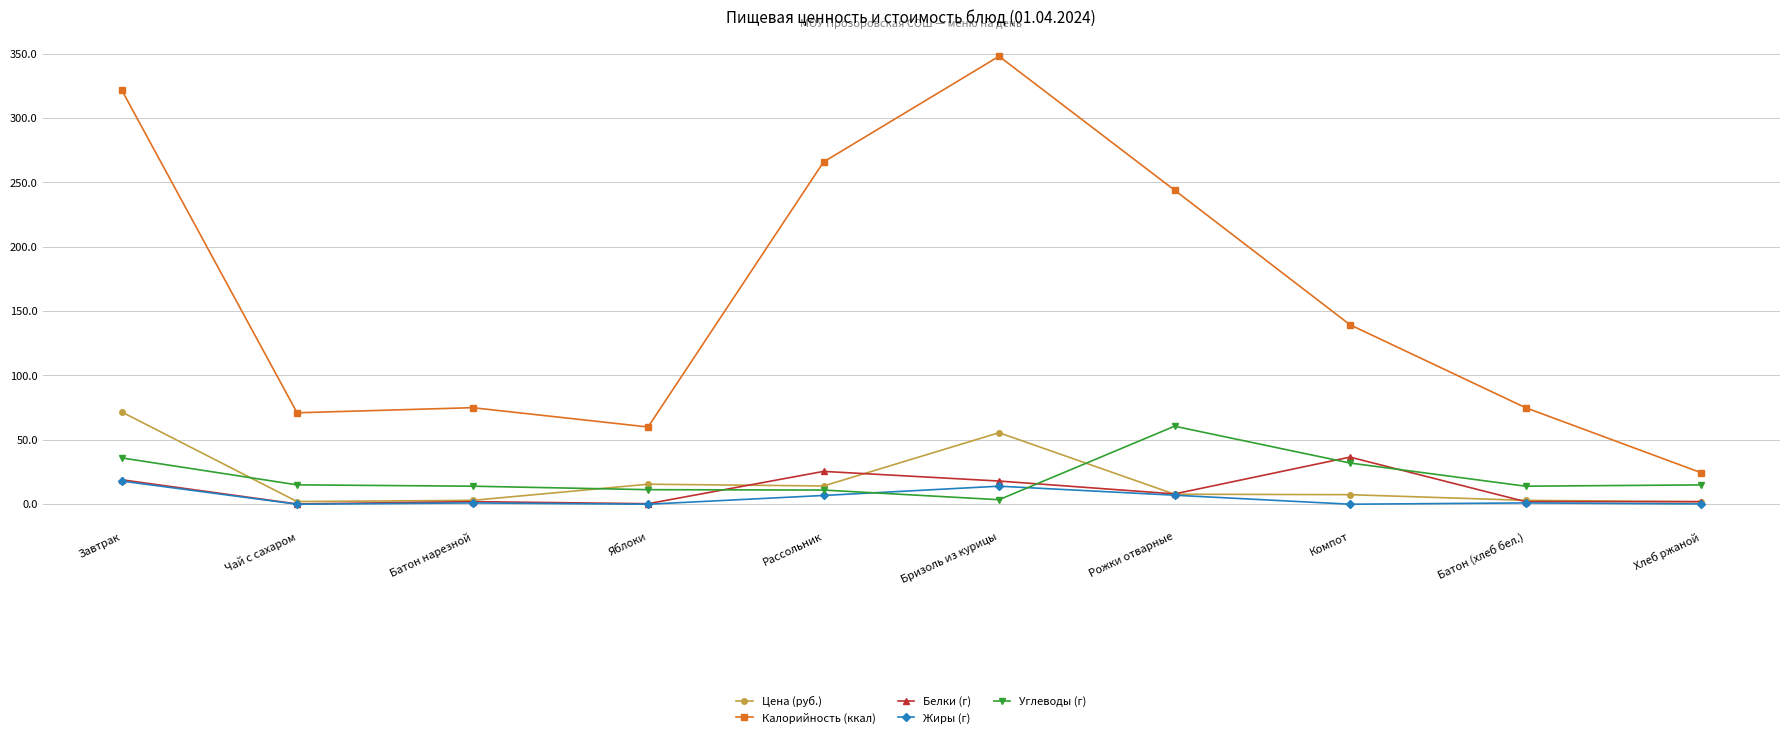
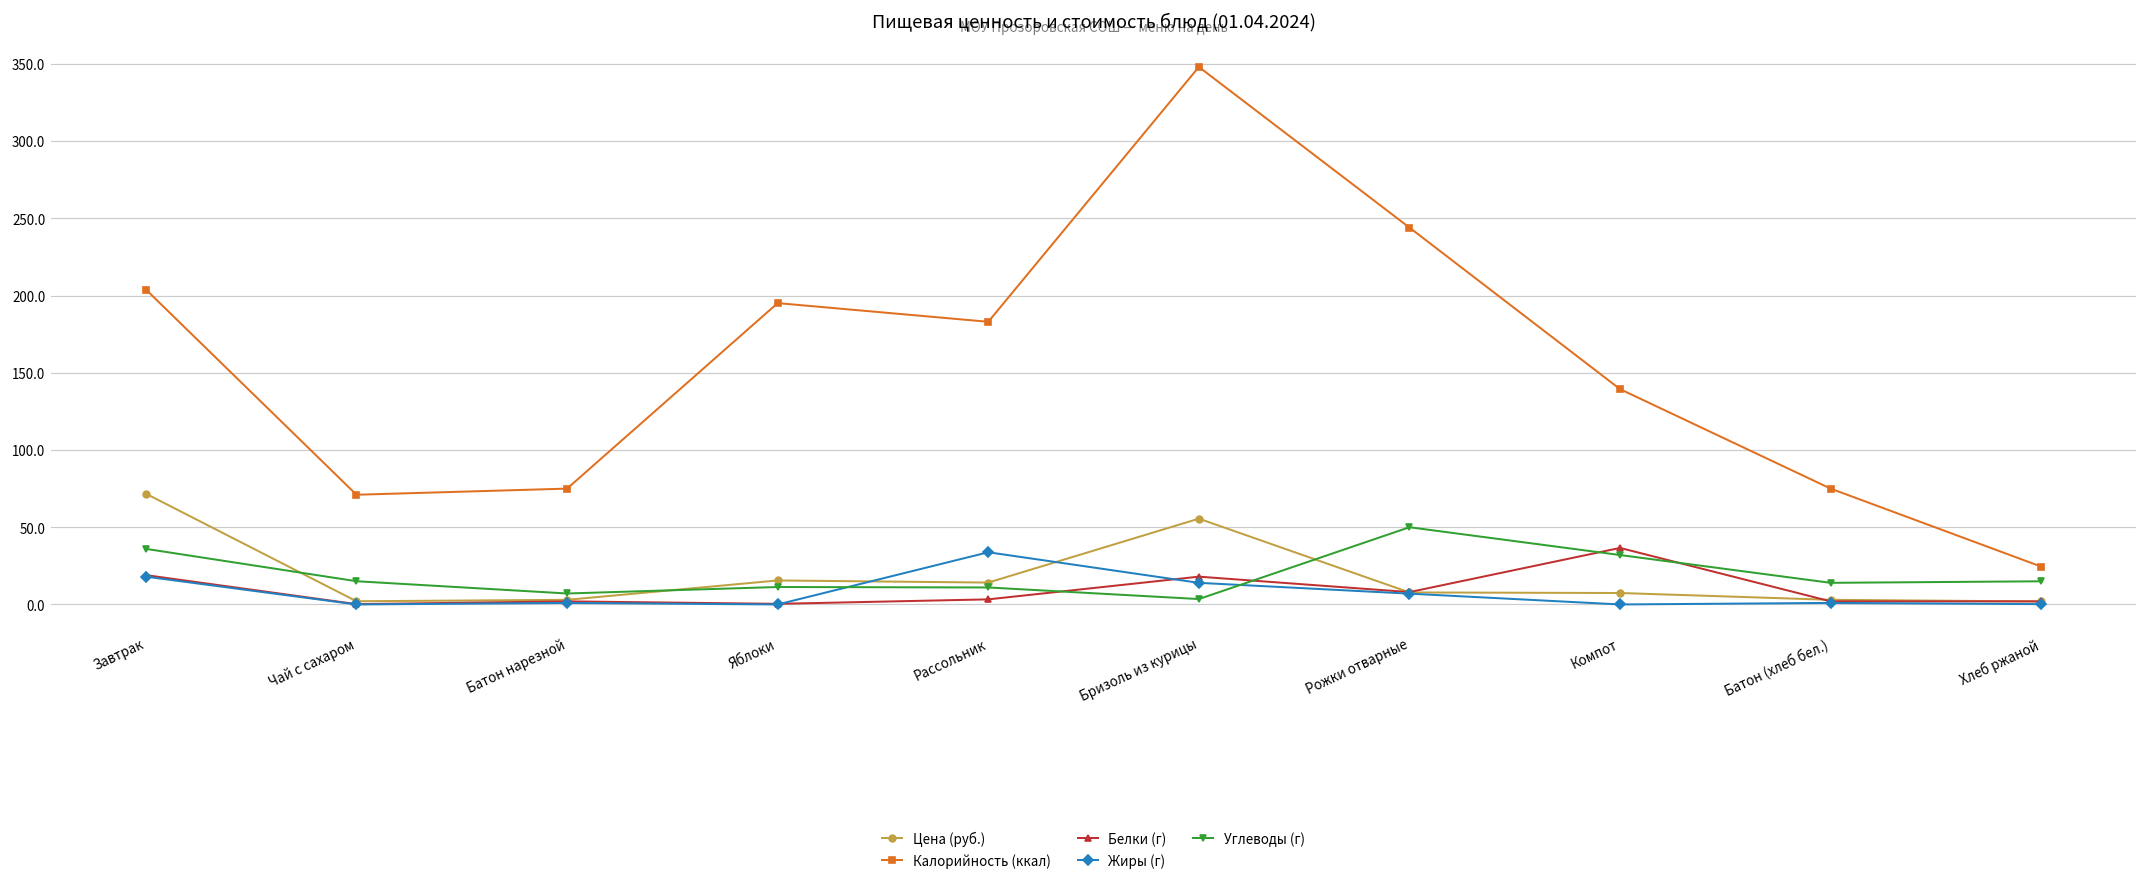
Калорийность (ккал), Завтрак: 322 -> 204
Углеводы (г), Батон нарезной: 14 -> 7
Калорийность (ккал), Яблоки: 60 -> 195
Калорийность (ккал), Рассольник: 266 -> 183
Белки (г), Рассольник: 26 -> 3
Жиры (г), Рассольник: 7 -> 34
Углеводы (г), Рожки отварные: 61 -> 50
